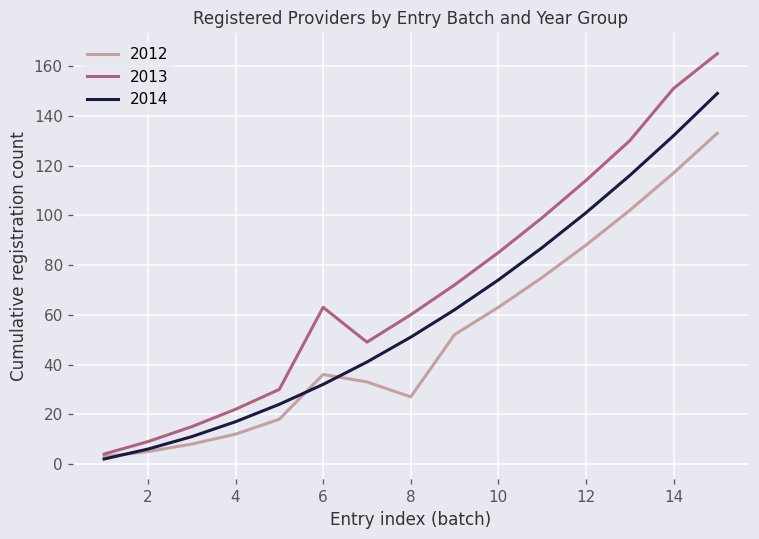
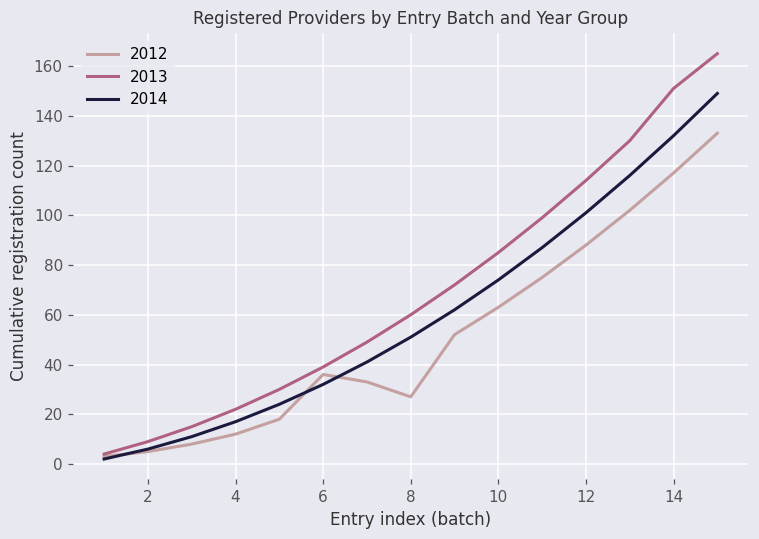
2013, 6: 63 -> 39
